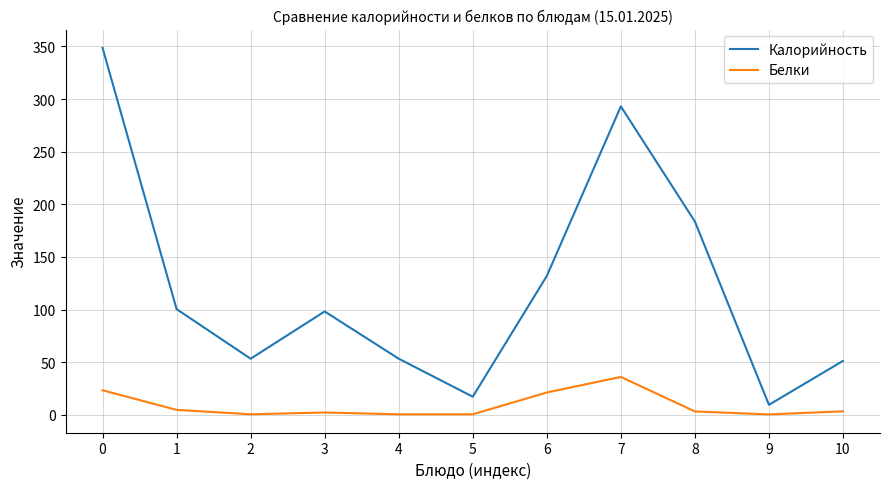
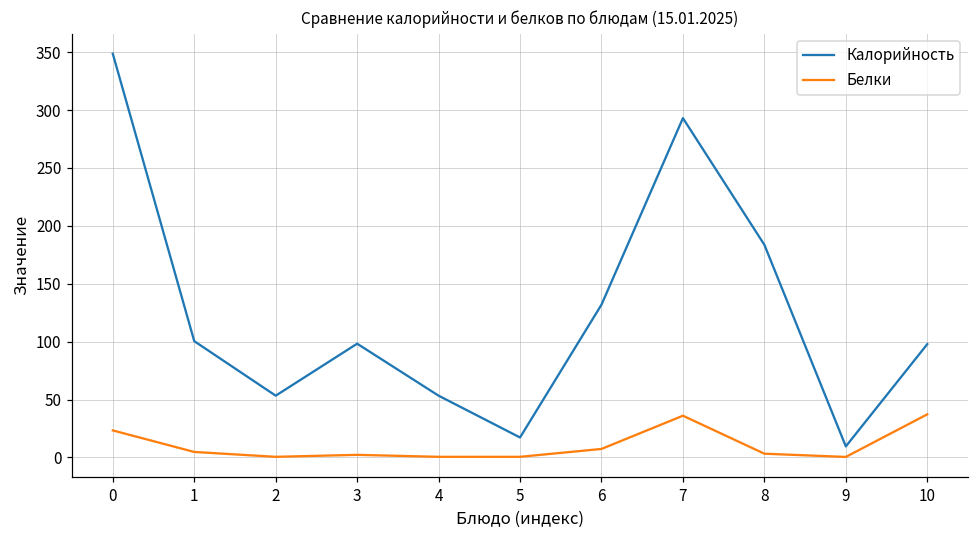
Белки, 6: 21 -> 7
Калорийность, 10: 51 -> 98
Белки, 10: 3 -> 37
